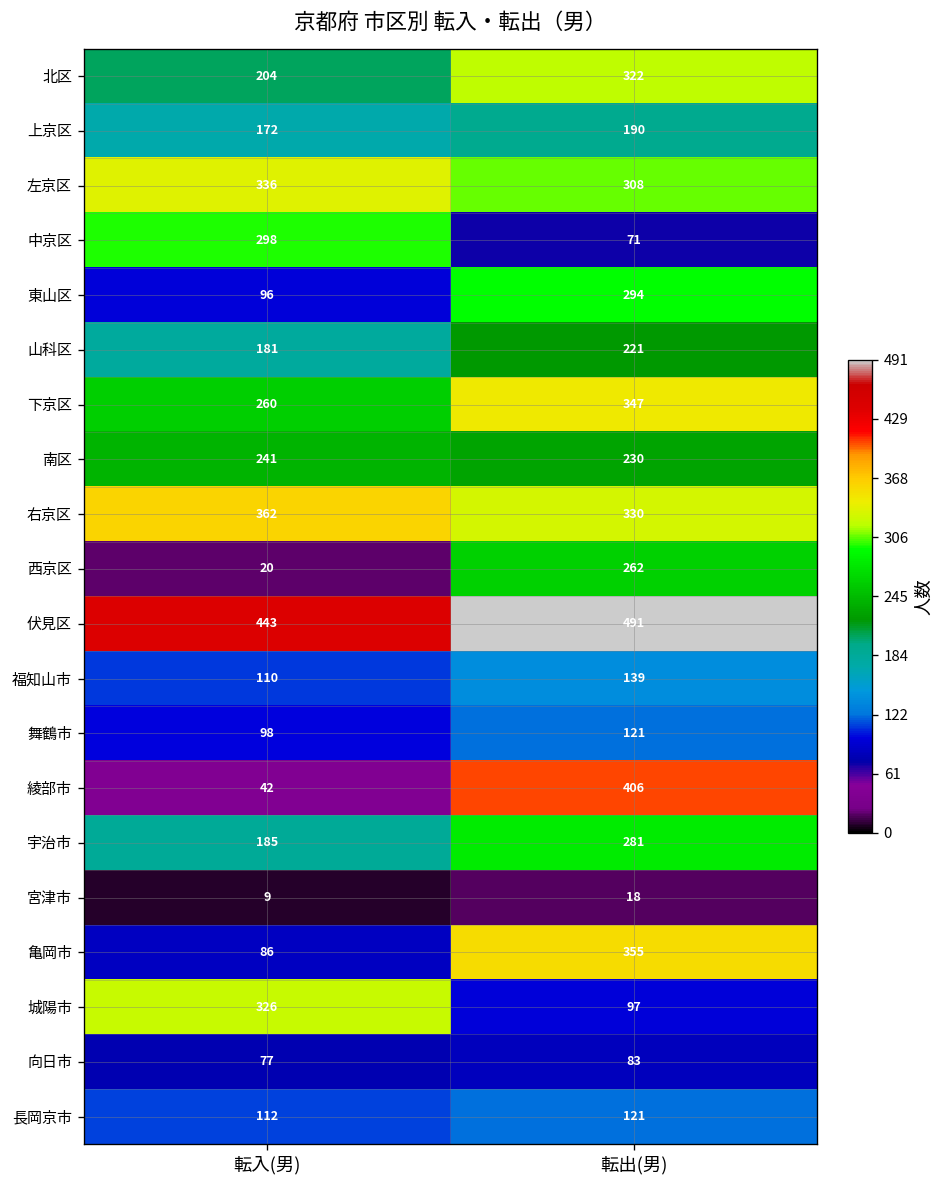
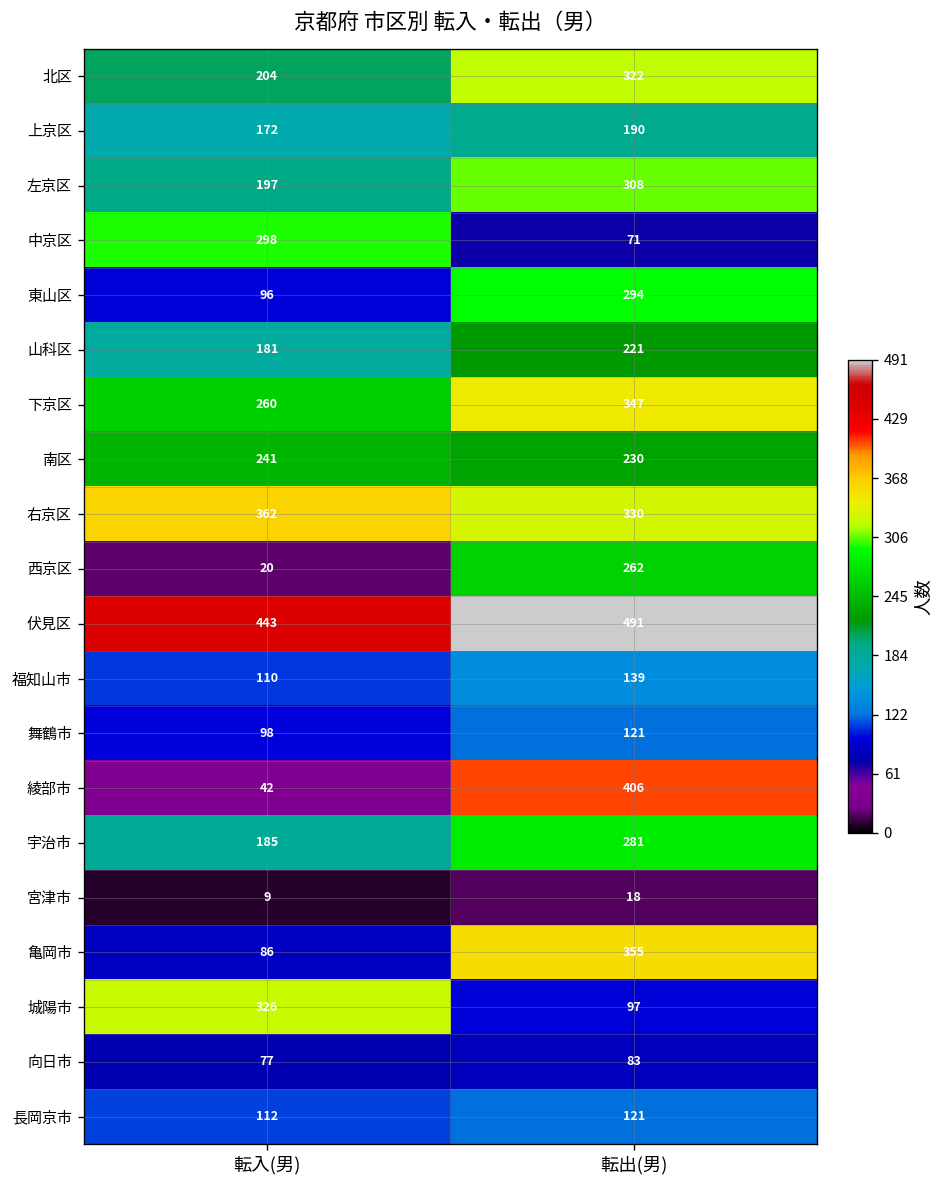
左京区, 転入(男): 336 -> 197
